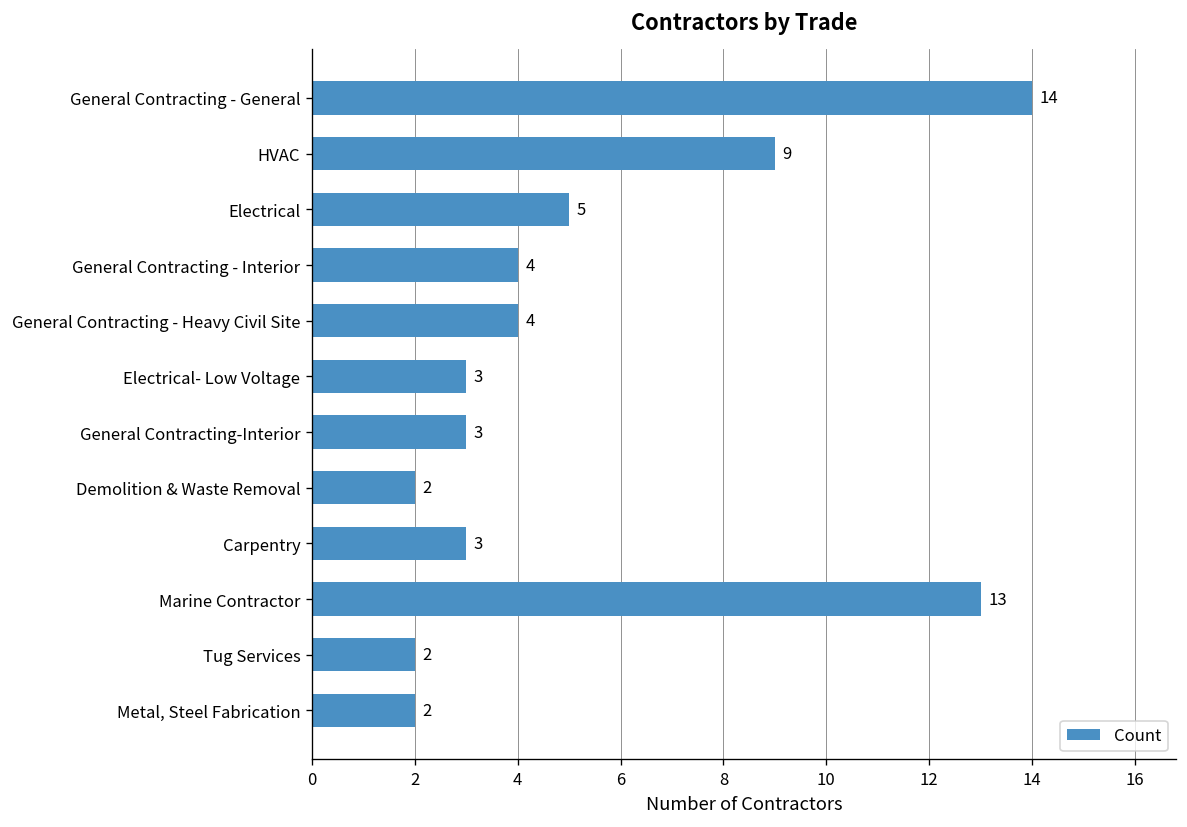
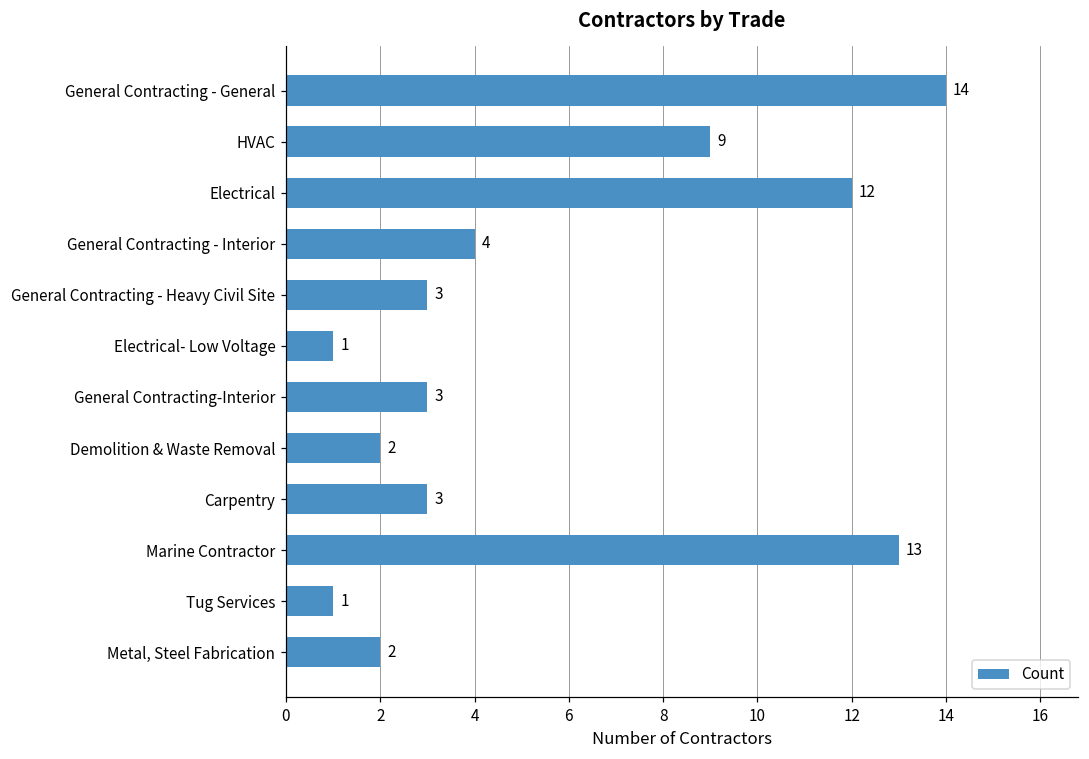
Electrical: 5 -> 12
General Contracting - Heavy Civil Site: 4 -> 3
Electrical- Low Voltage: 3 -> 1
Tug Services: 2 -> 1
